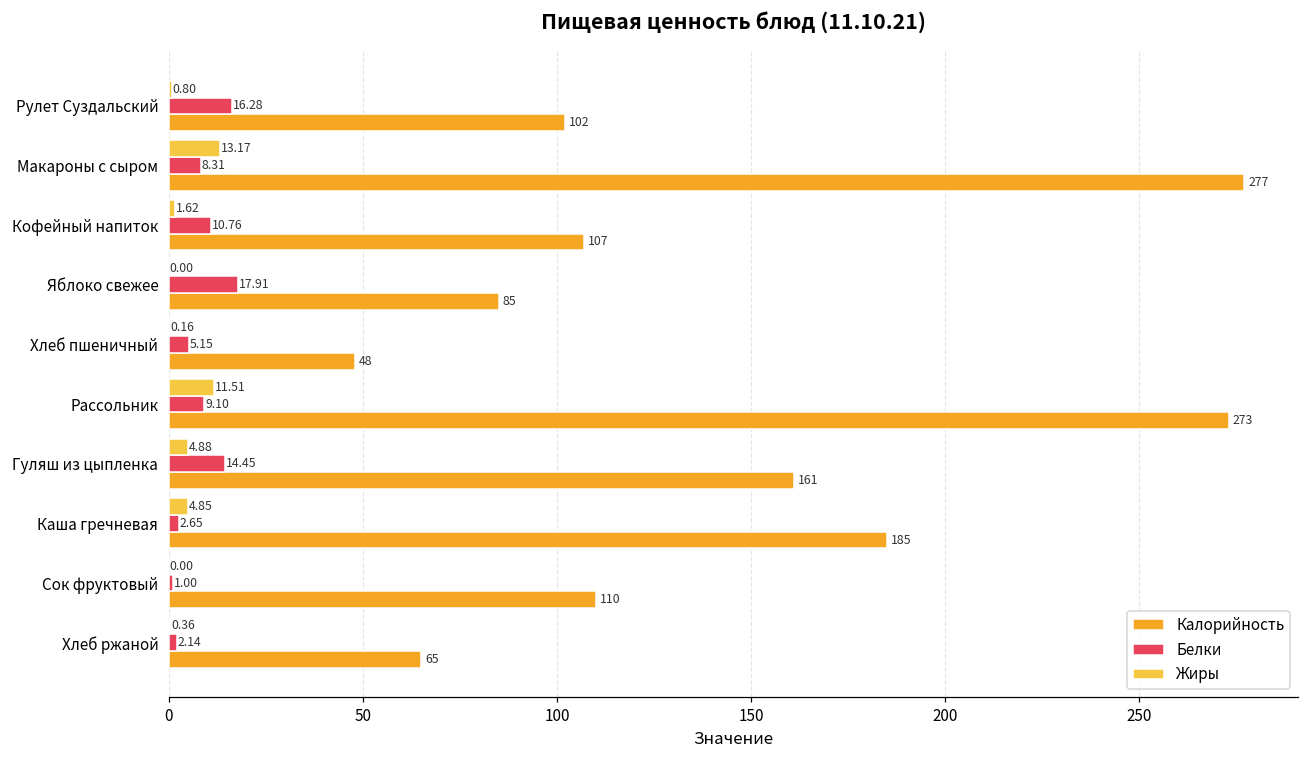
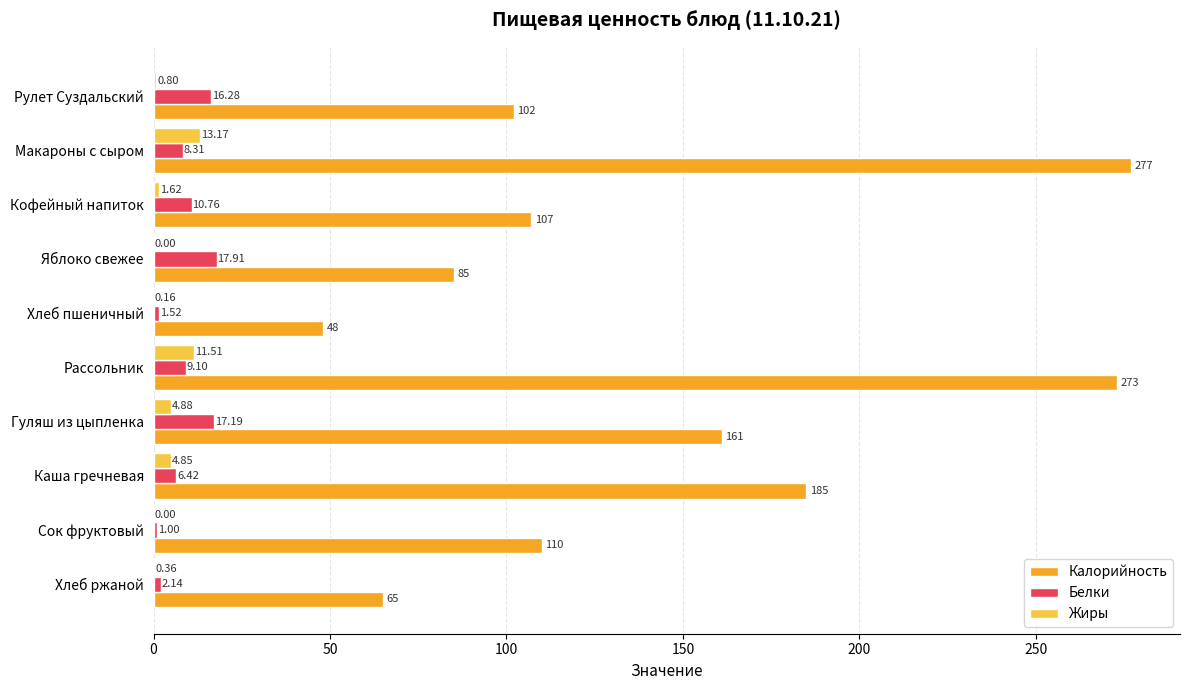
Белки, Хлеб пшеничный: 5.15 -> 1.52
Белки, Гуляш из цыпленка: 14.45 -> 17.19
Белки, Каша гречневая: 2.65 -> 6.42
